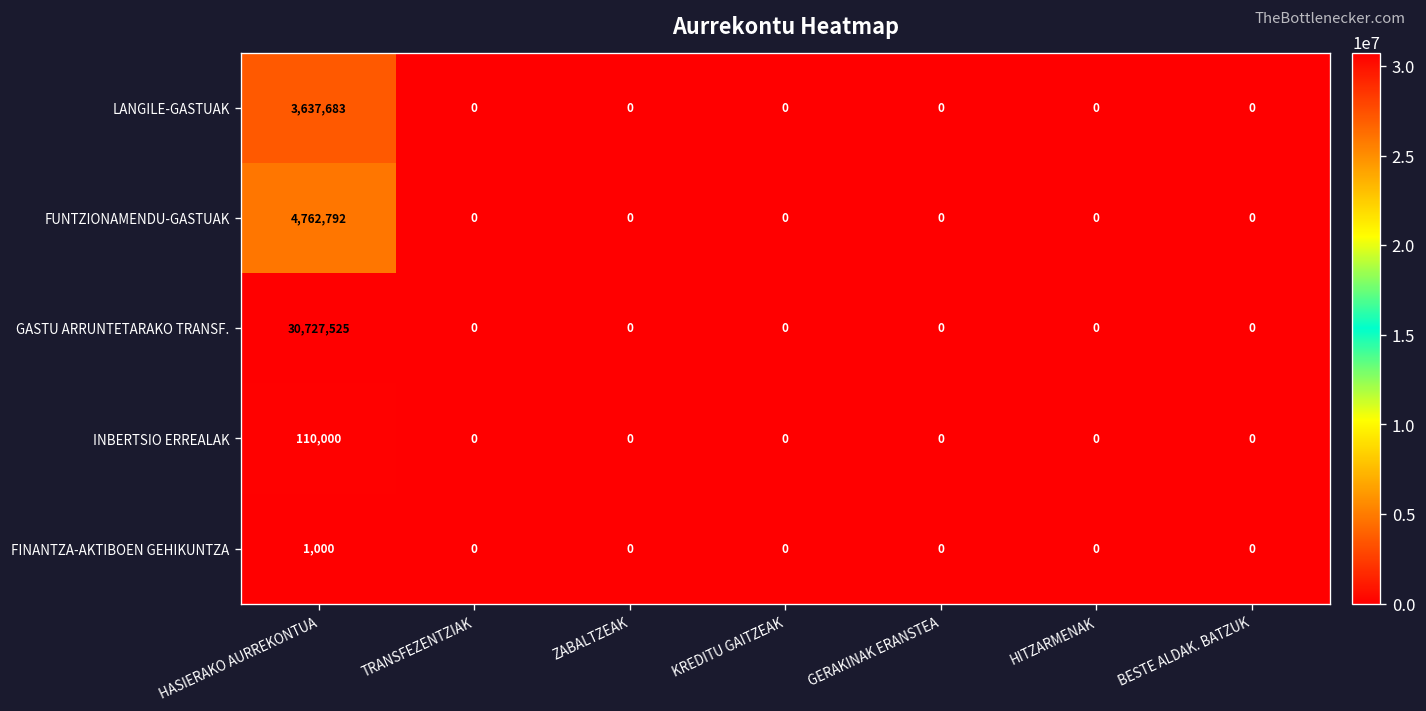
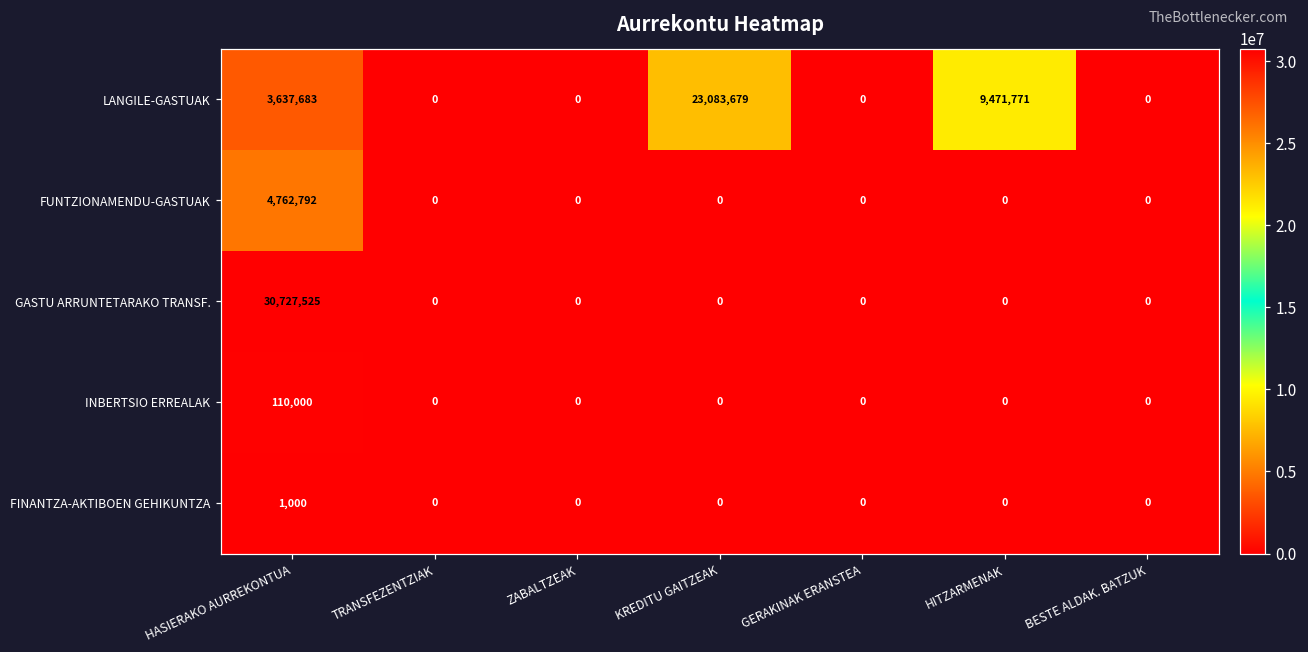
LANGILE-GASTUAK, KREDITU GAITZEAK: 0 -> 23,083,679
LANGILE-GASTUAK, HITZARMENAK: 0 -> 9,471,771
